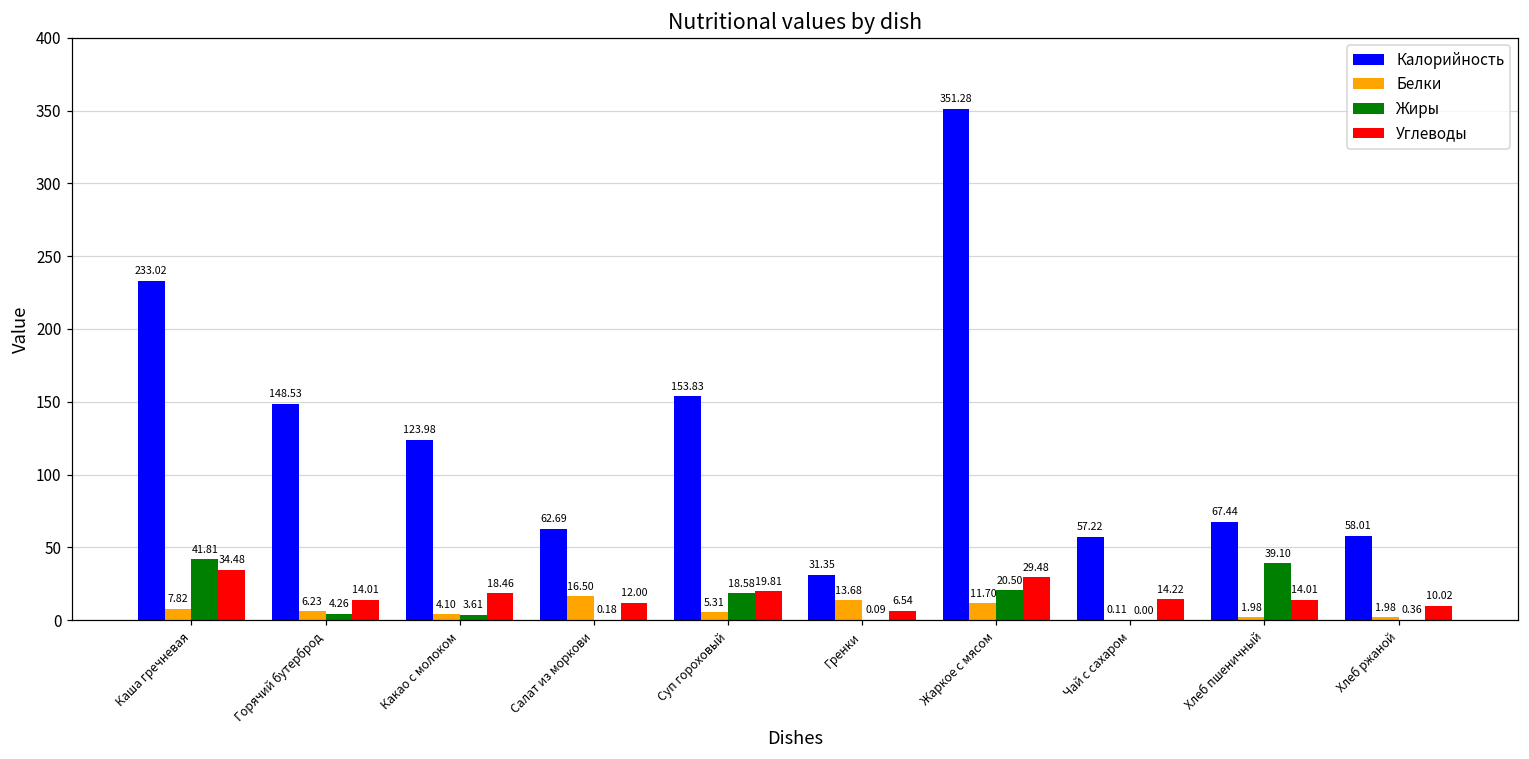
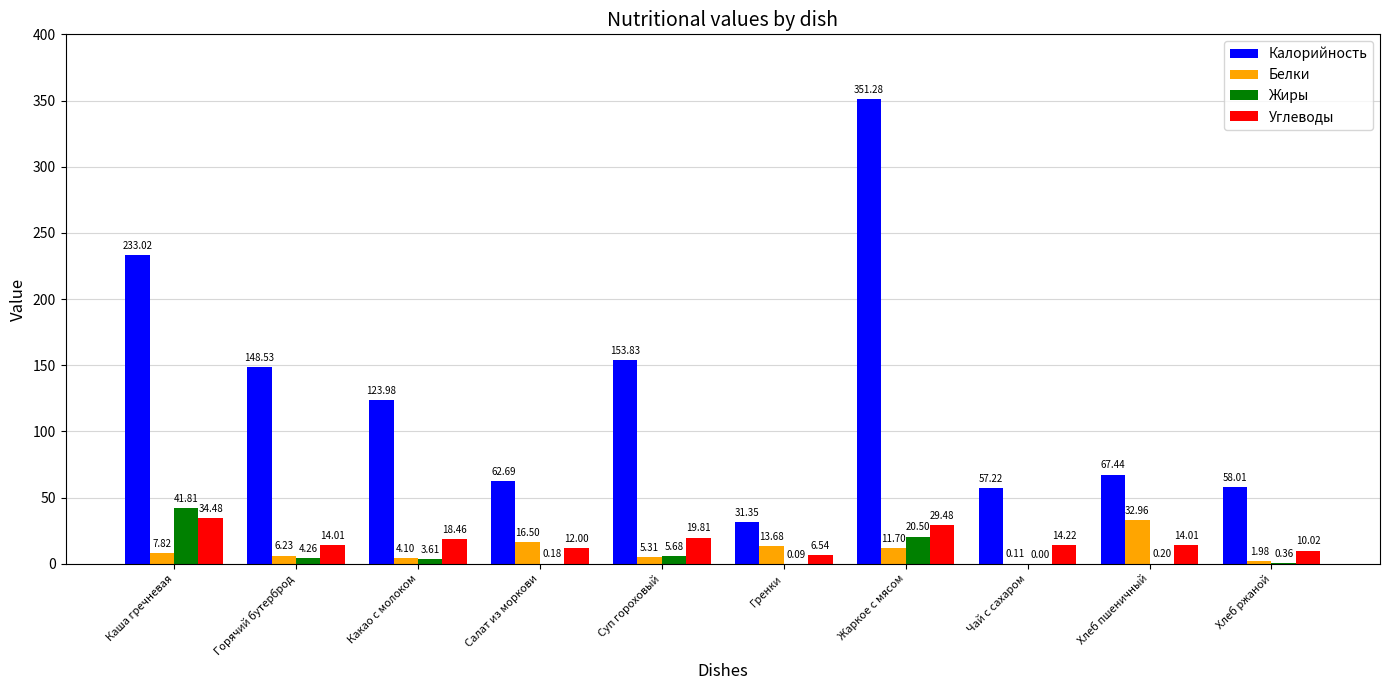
Жиры, Суп гороховый: 18.58 -> 5.68
Белки, Хлеб пшеничный: 1.98 -> 32.96
Жиры, Хлеб пшеничный: 39.10 -> 0.20
